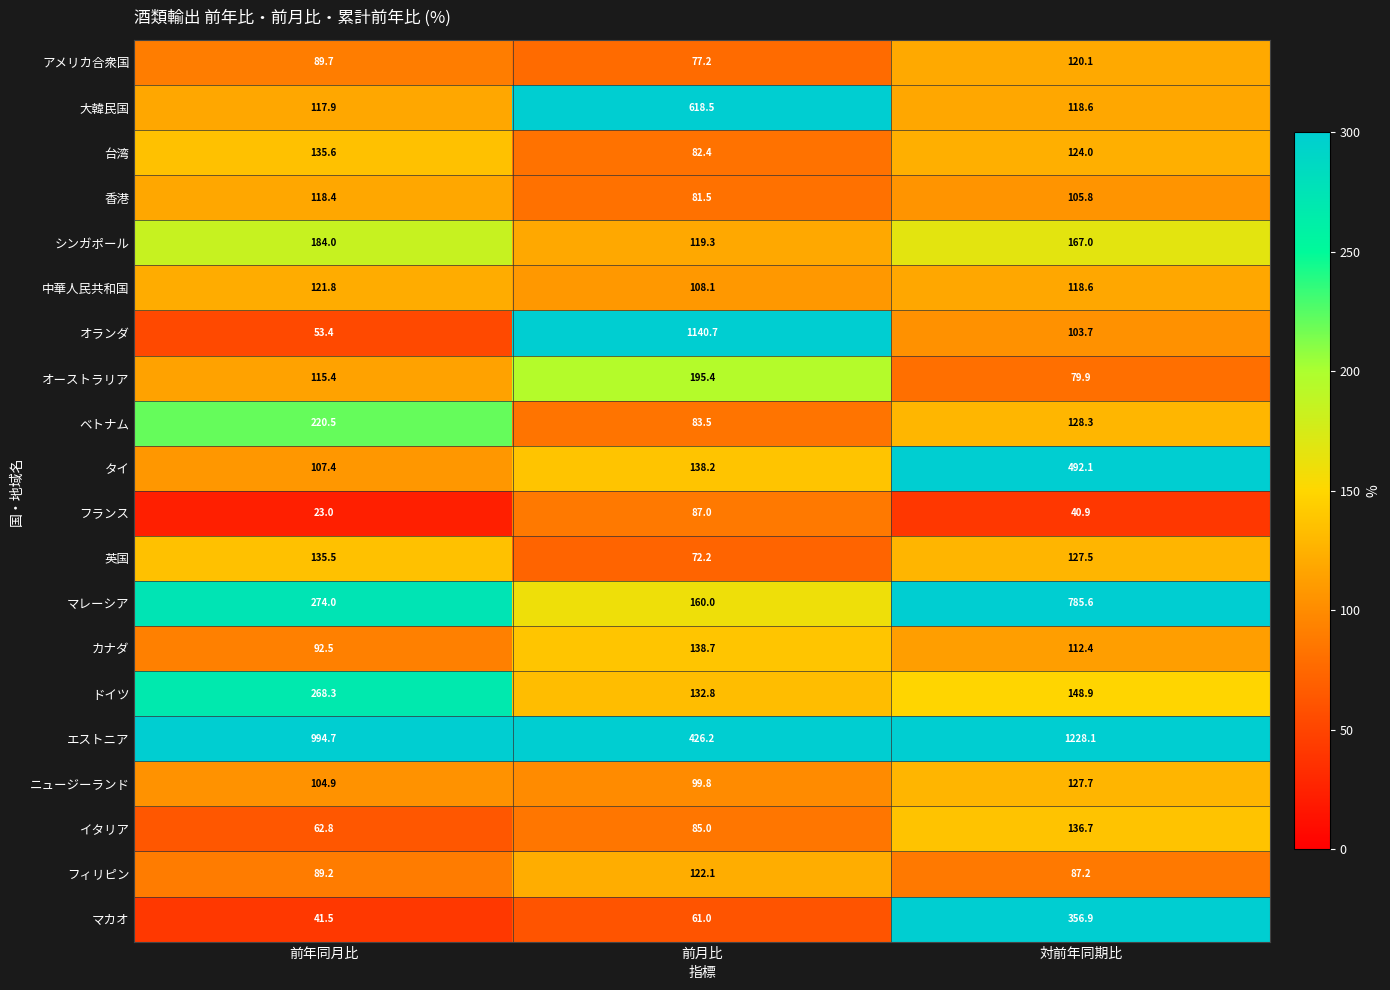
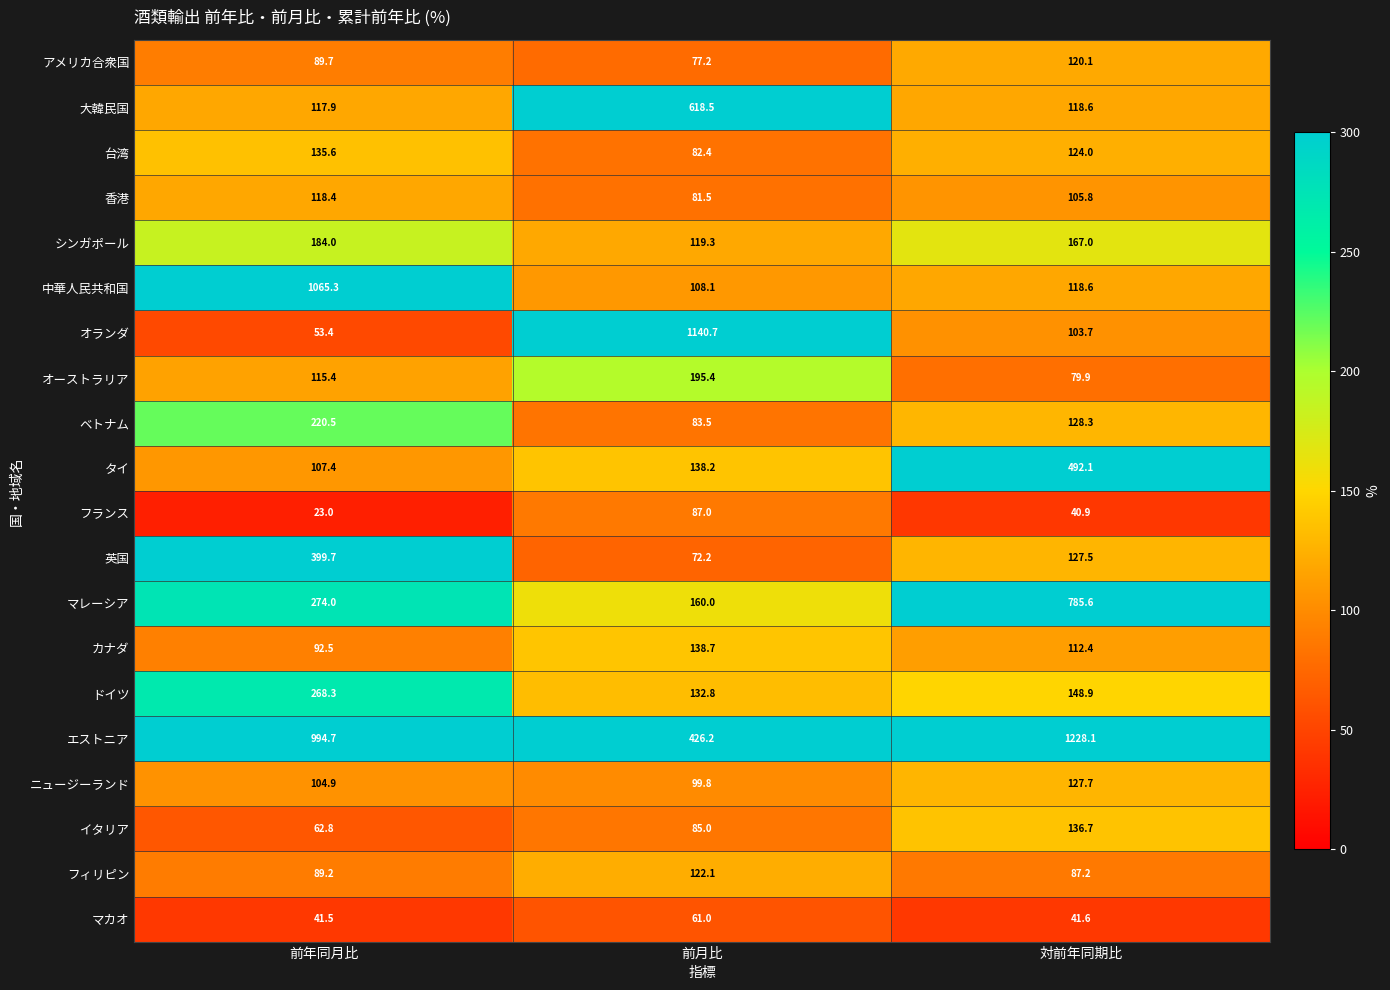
中華人民共和国, 前年同月比: 121.8 -> 1065.3
英国, 前年同月比: 135.5 -> 399.7
マカオ, 対前年同期比: 356.9 -> 41.6
